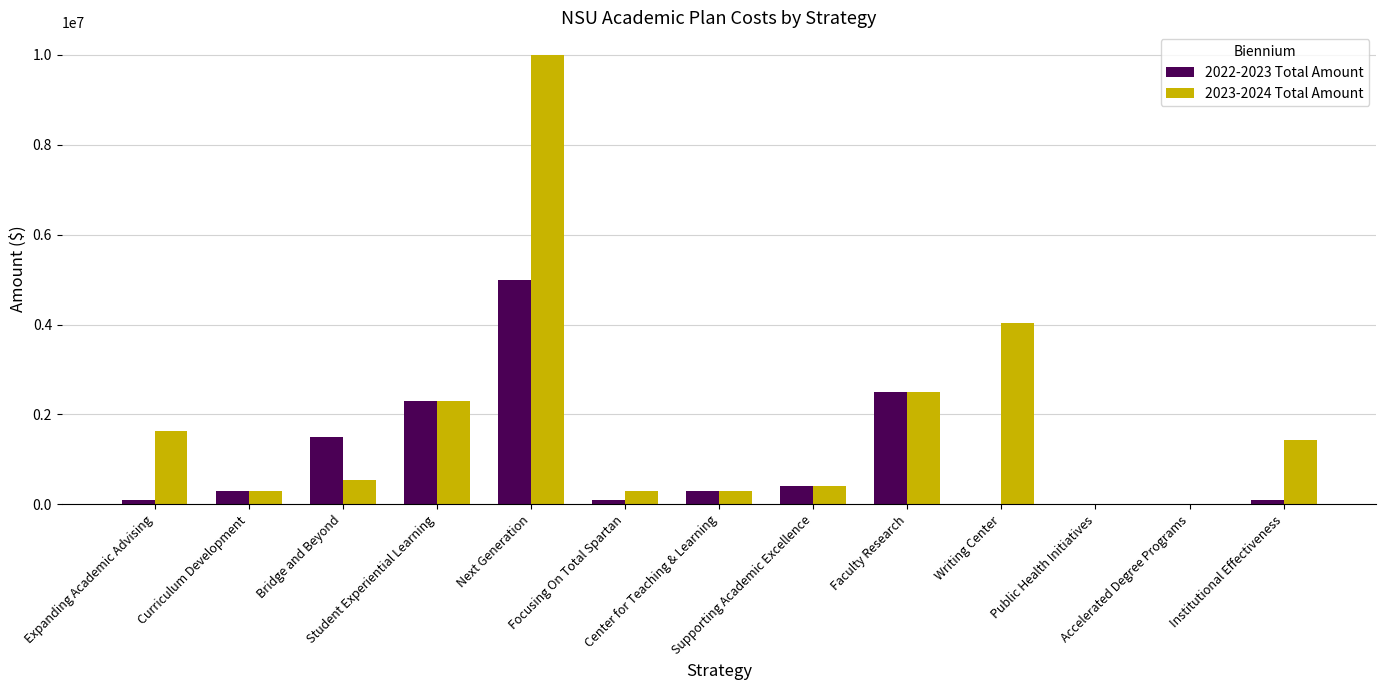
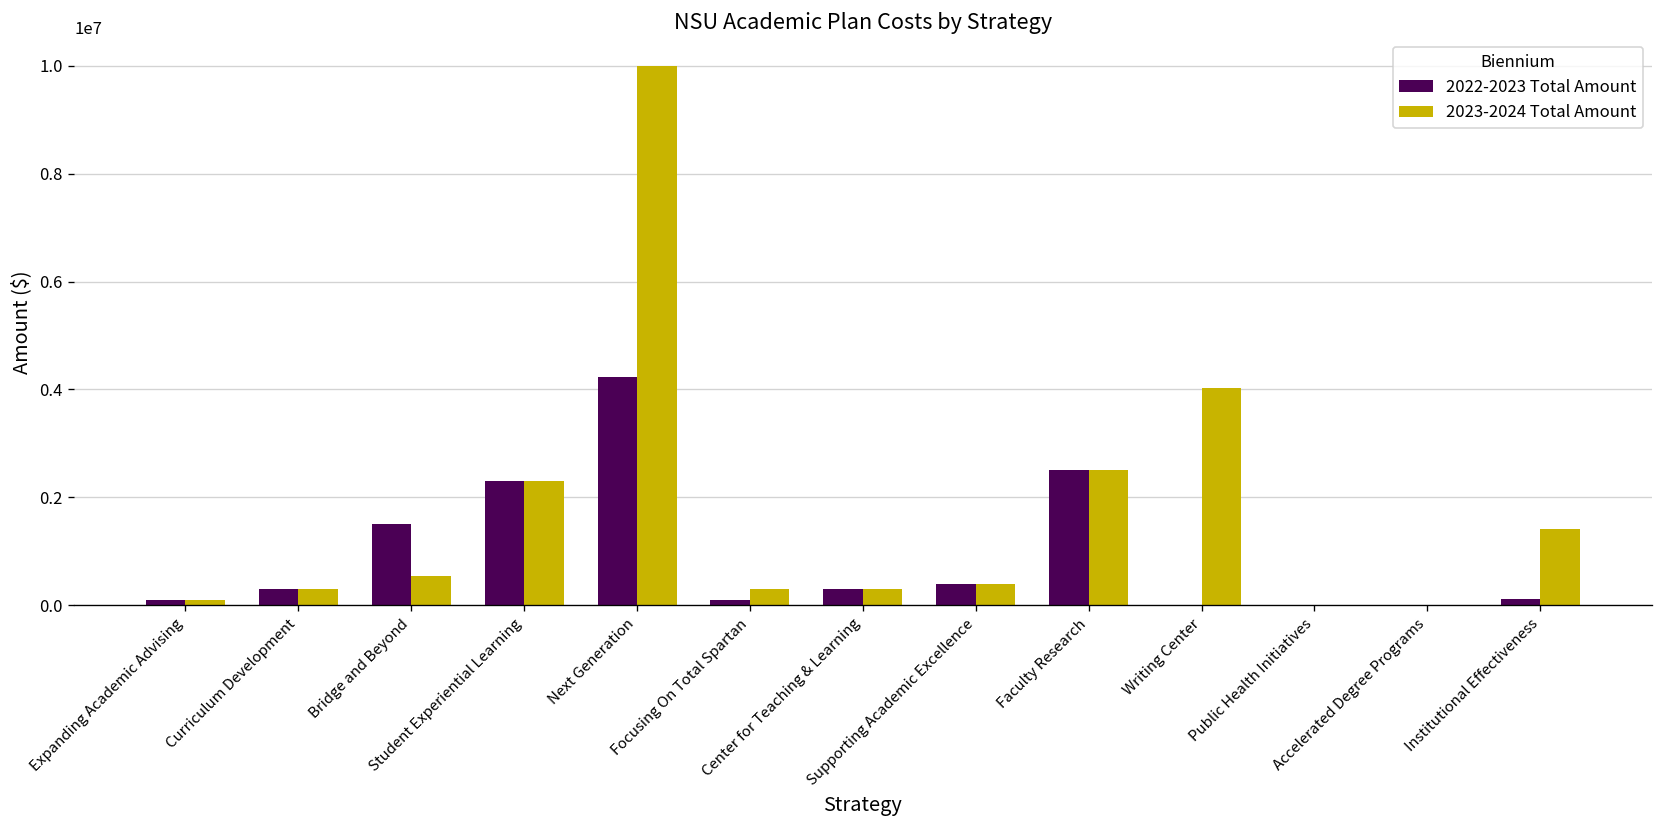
2023-2024 Total Amount, Expanding Academic Advising: 1600000 -> 100000
2022-2023 Total Amount, Next Generation: 5000000 -> 4200000
